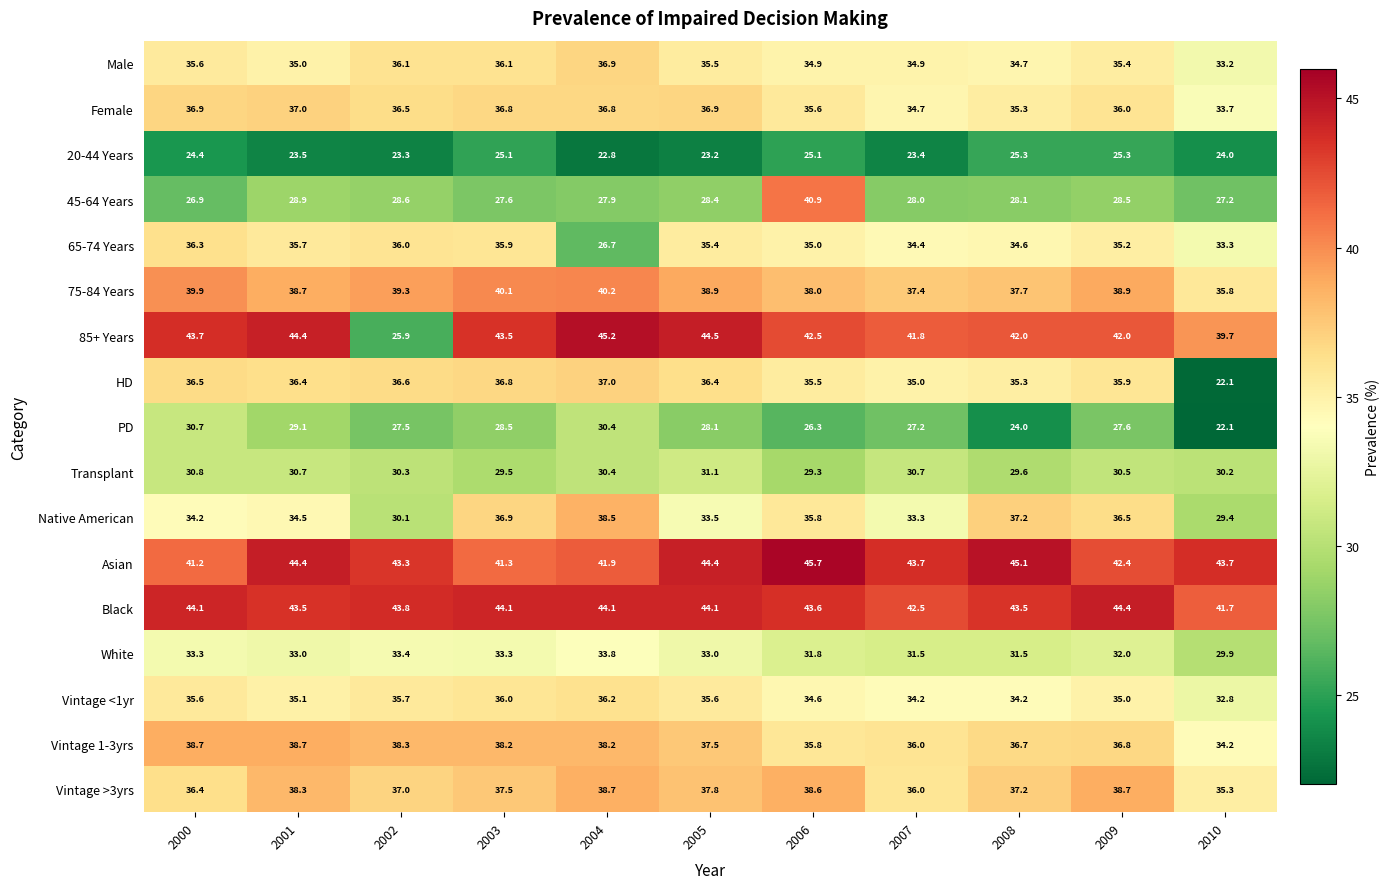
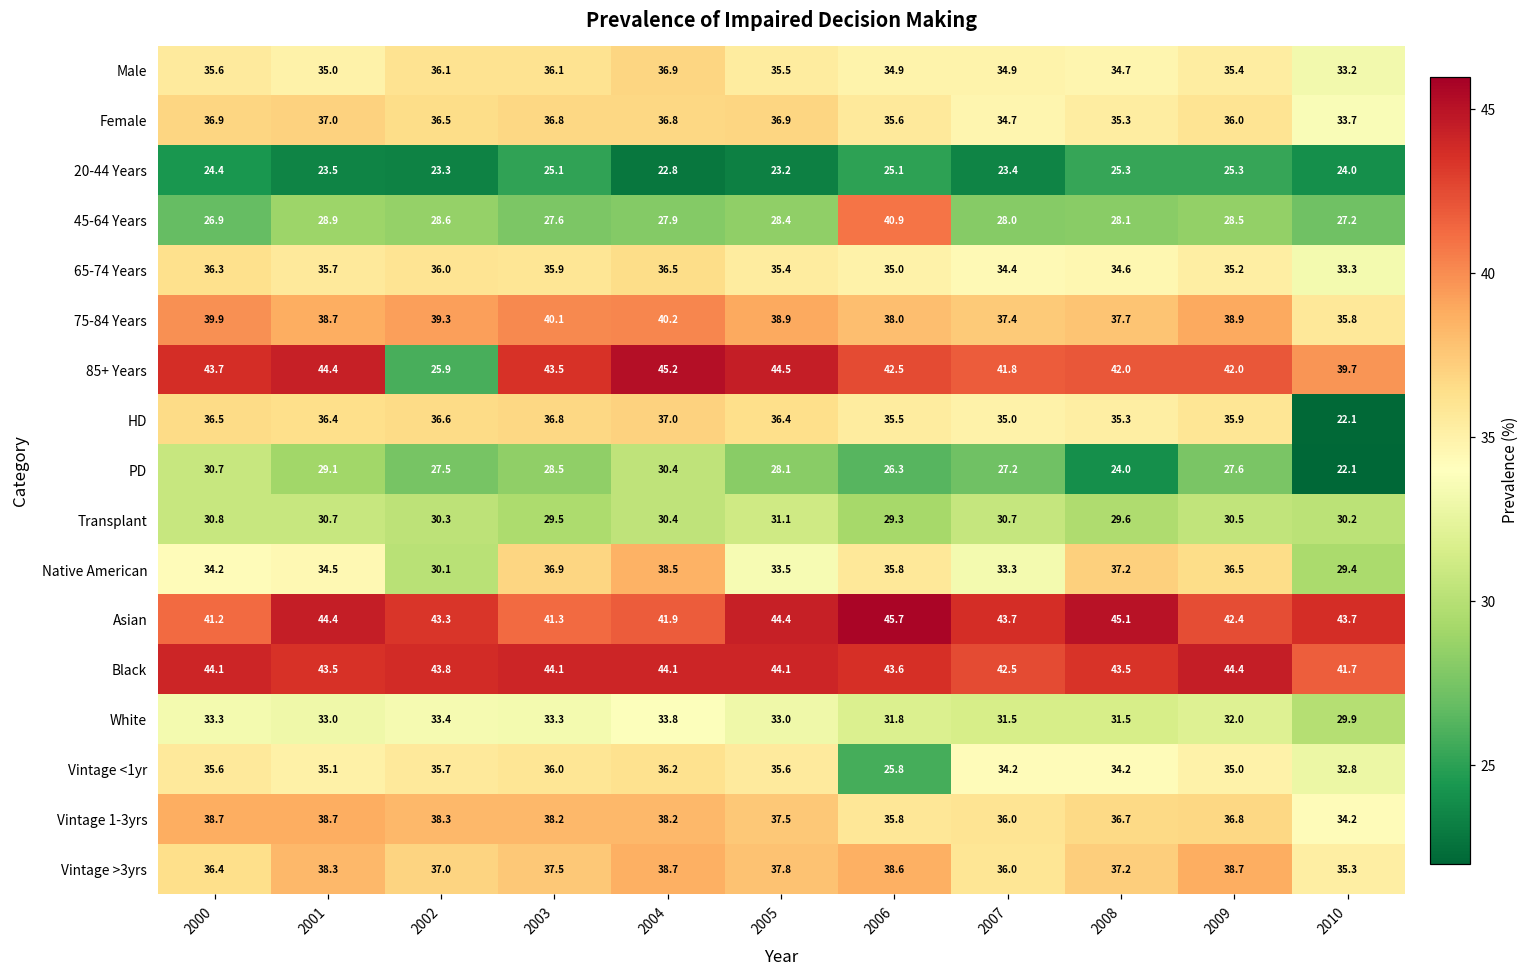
65-74 Years, 2004: 26.7 -> 36.5
Vintage <1yr, 2006: 34.6 -> 25.8
